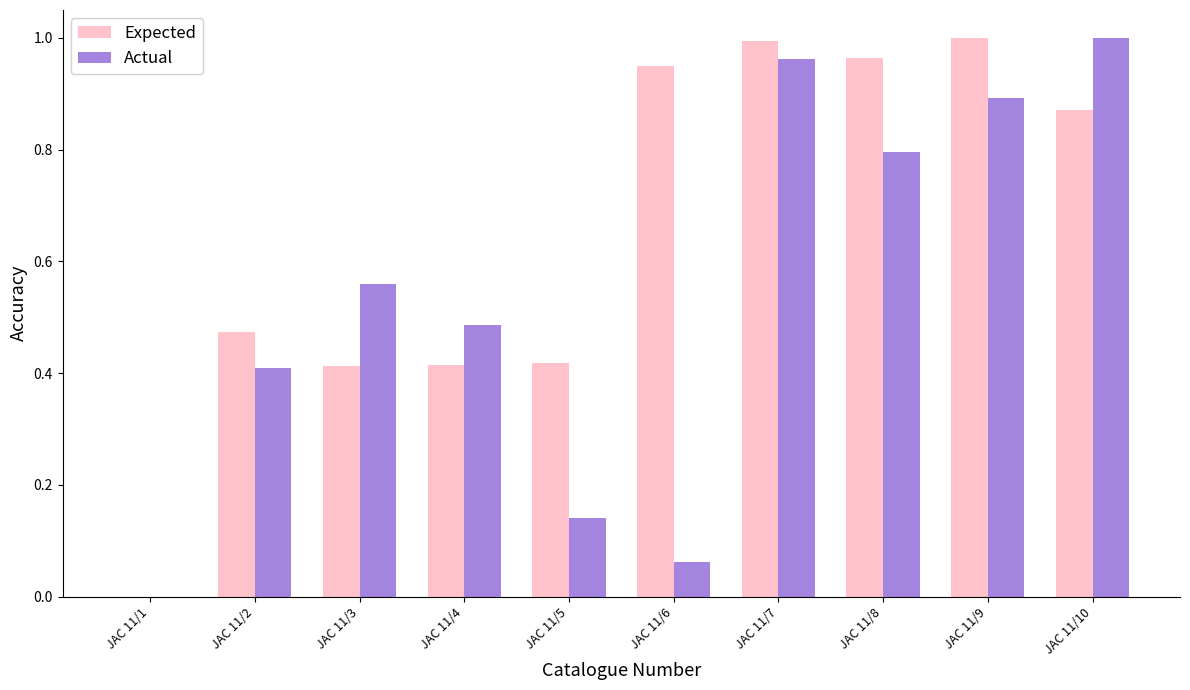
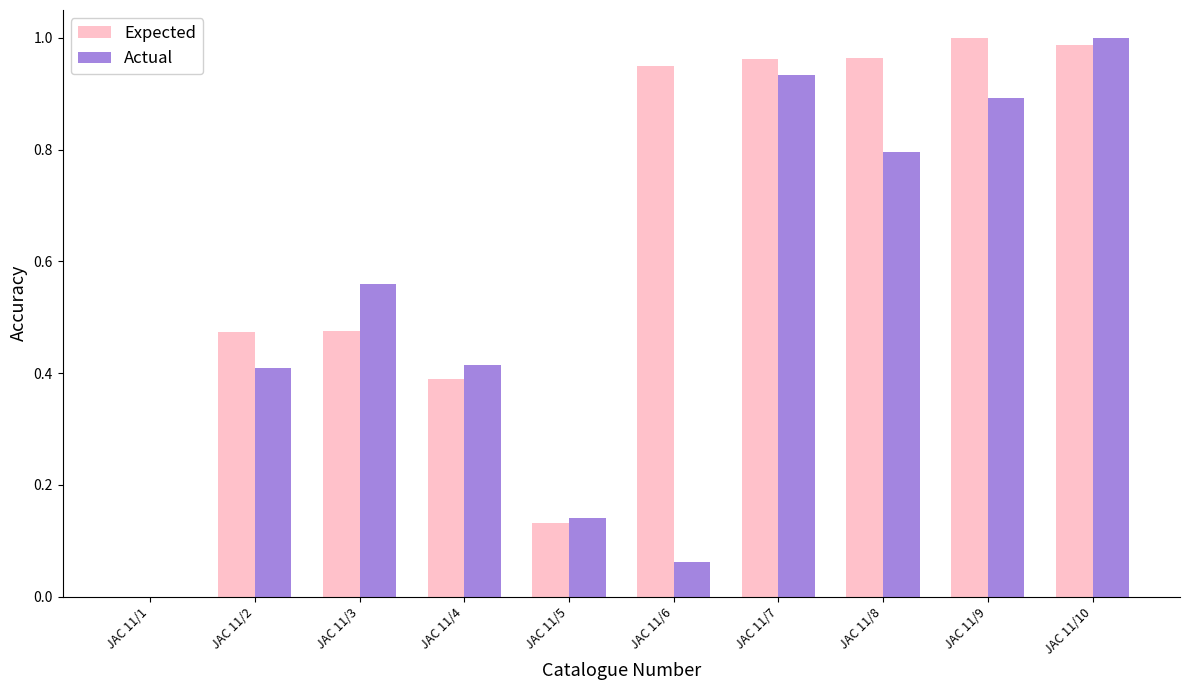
Expected, JAC 11/3: 0.41 -> 0.48
Expected, JAC 11/4: 0.41 -> 0.39
Actual, JAC 11/4: 0.49 -> 0.41
Expected, JAC 11/5: 0.42 -> 0.13
Expected, JAC 11/7: 0.99 -> 0.96
Actual, JAC 11/7: 0.96 -> 0.93
Expected, JAC 11/10: 0.87 -> 0.99
